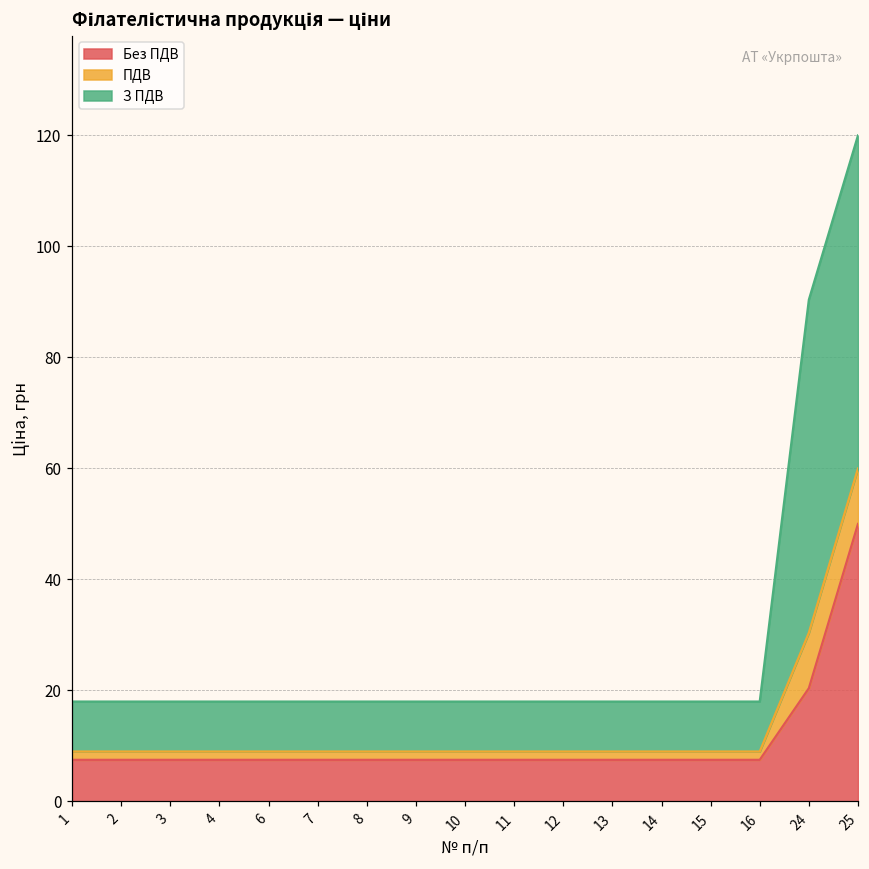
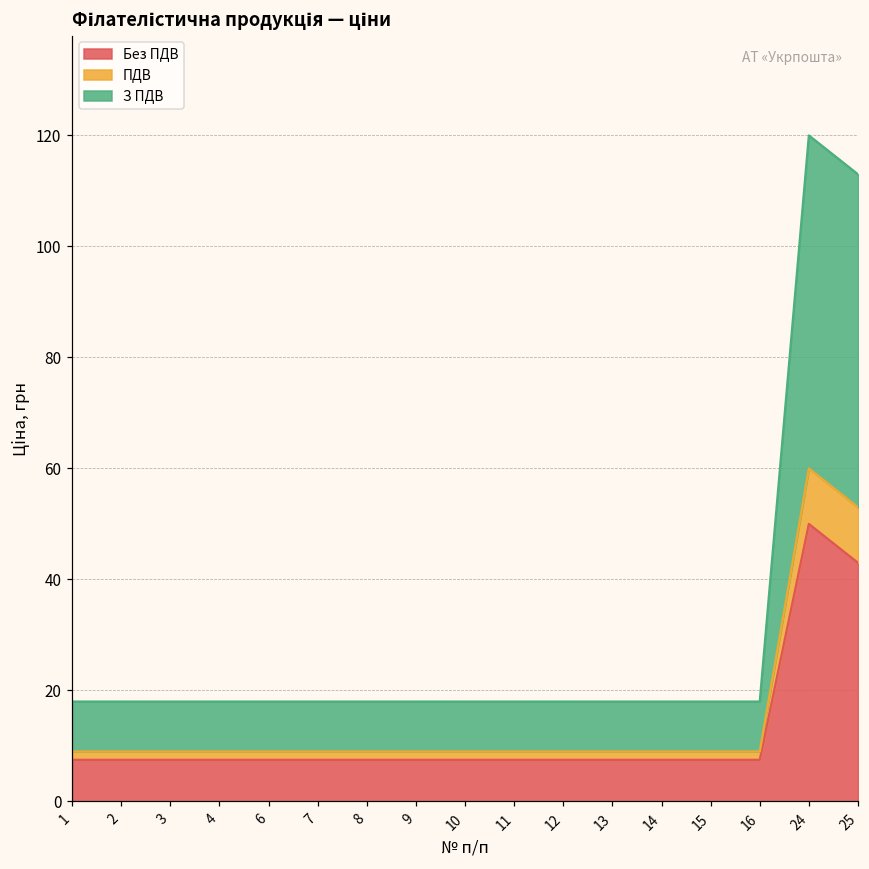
Без ПДВ, 24: 20 -> 50
Без ПДВ, 25: 50 -> 43
